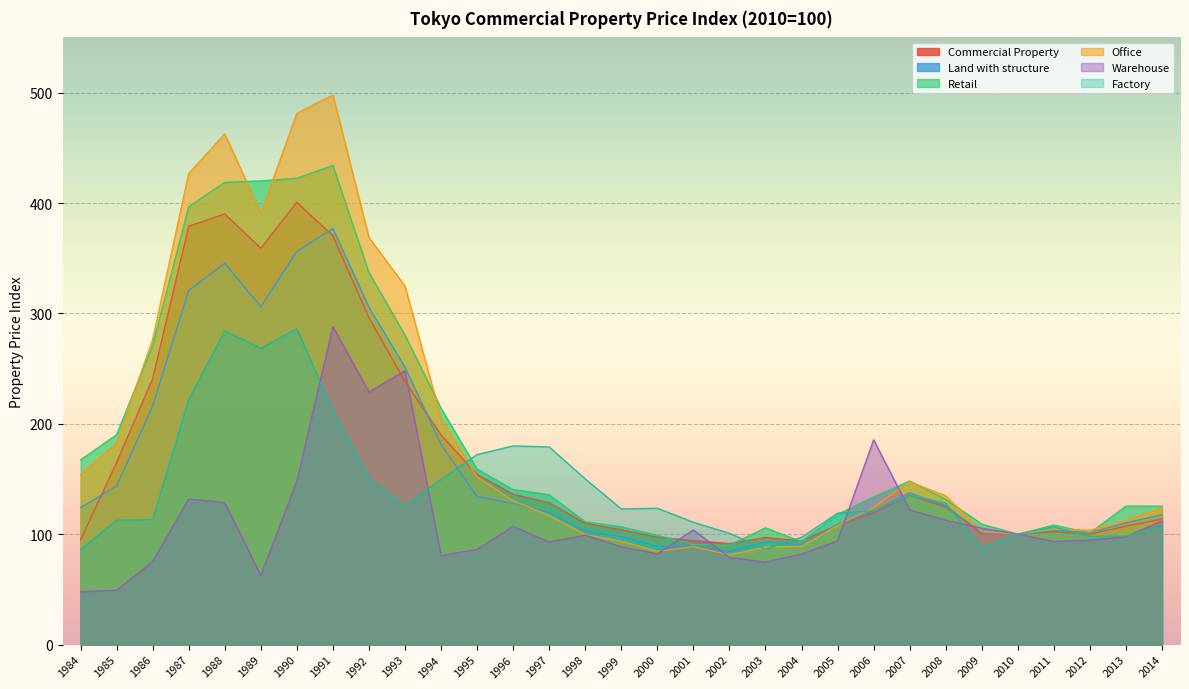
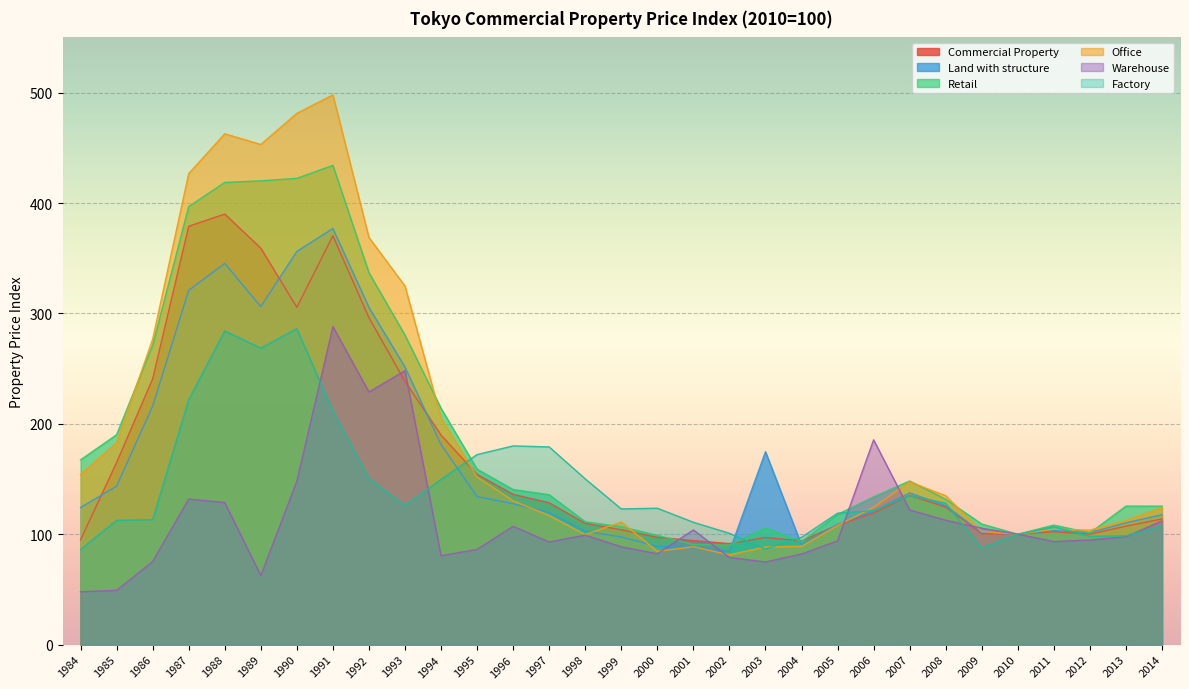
Office, 1989: 391 -> 453
Commercial Property, 1990: 401 -> 306
Office, 1999: 94 -> 111
Land with structure, 2003: 93 -> 175
